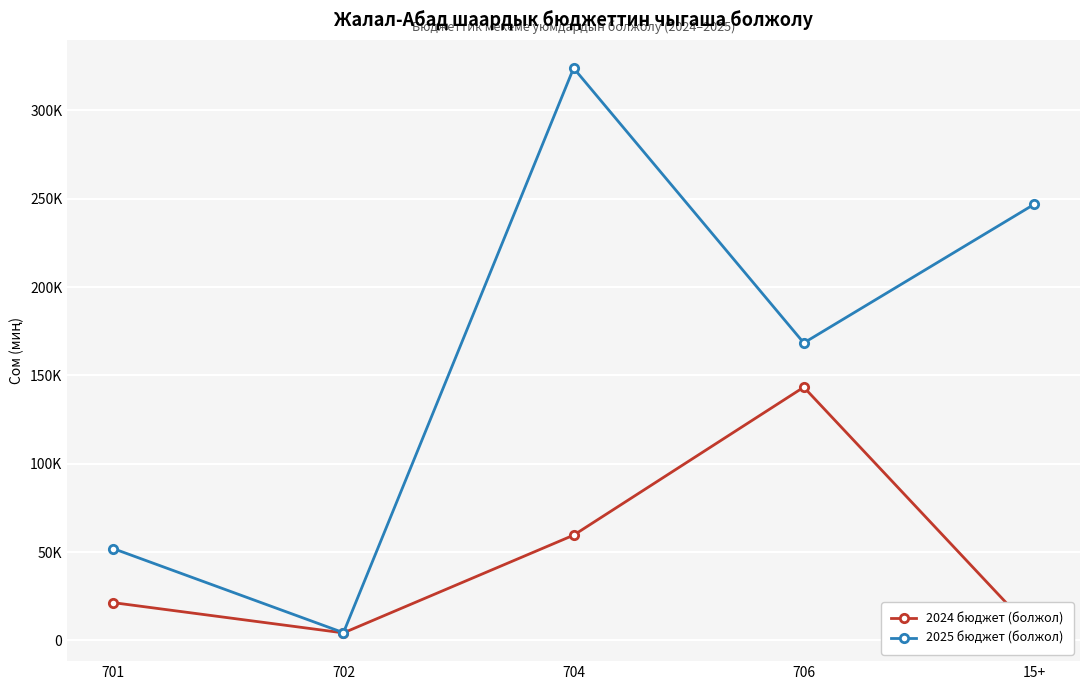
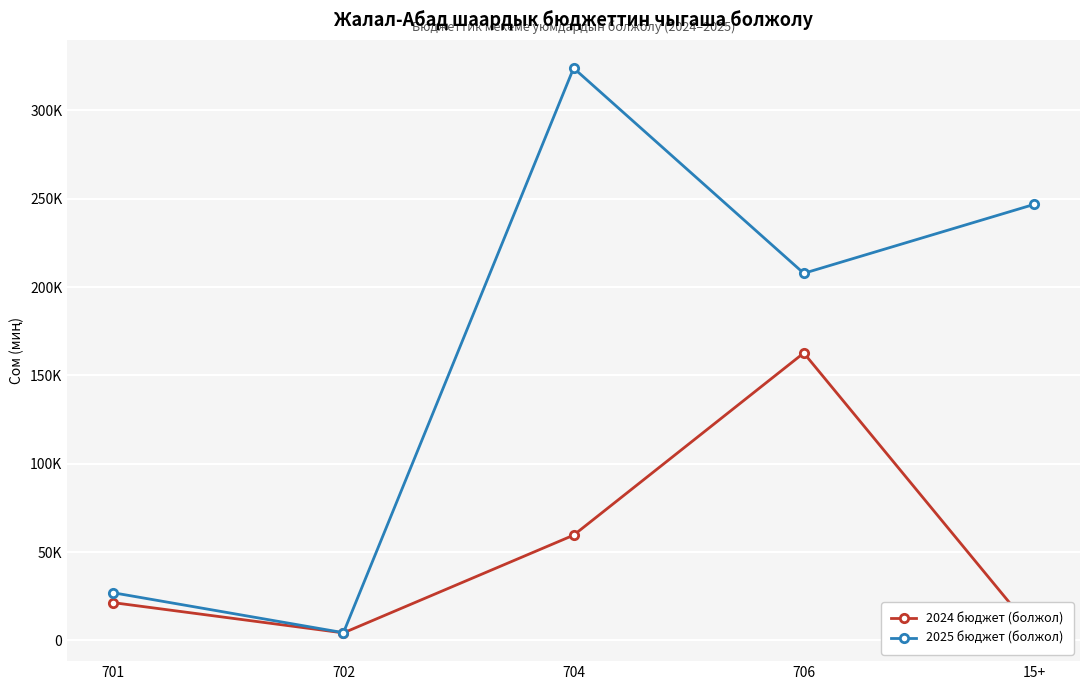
2025 бюджет (болжол), 701: 52000 -> 27000
2024 бюджет (болжол), 706: 143000 -> 163000
2025 бюджет (болжол), 706: 168000 -> 208000
